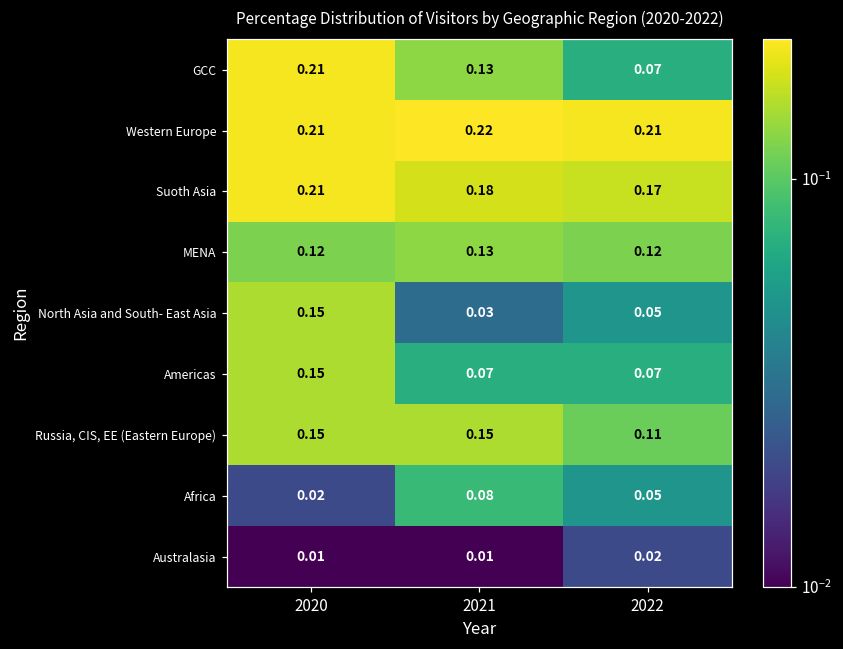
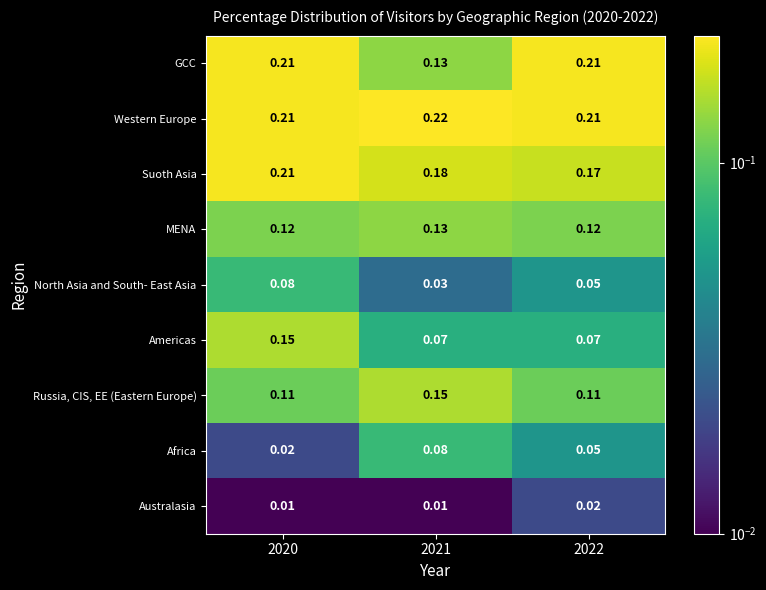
GCC, 2022: 0.07 -> 0.21
North Asia and South- East Asia, 2020: 0.15 -> 0.08
Russia, CIS, EE (Eastern Europe), 2020: 0.15 -> 0.11
